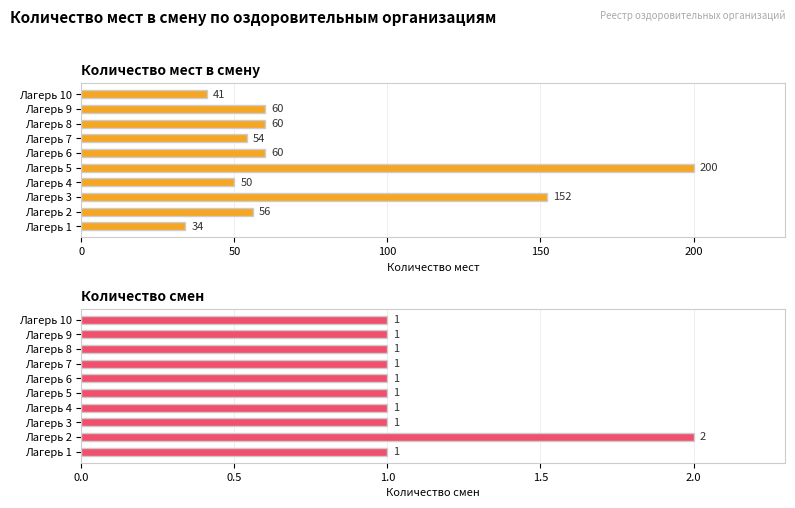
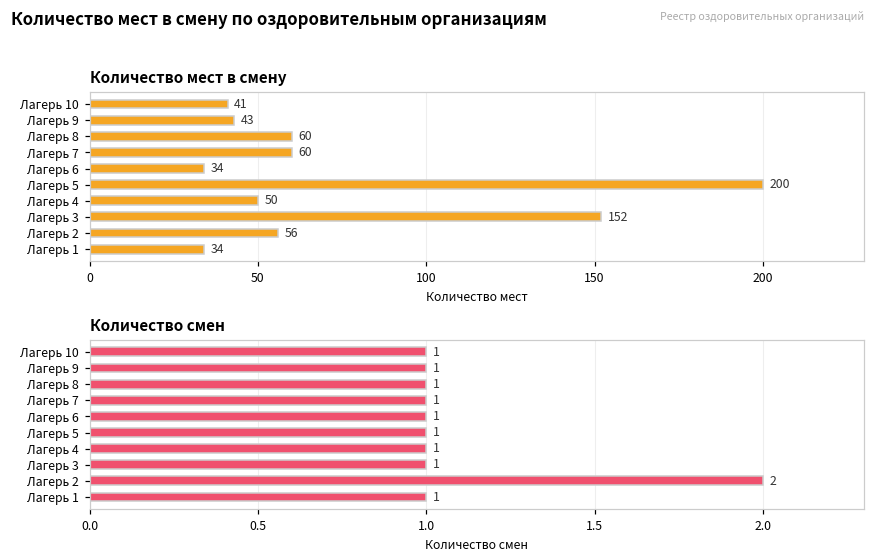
Количество мест в смену, Лагерь 9: 60 -> 43
Количество мест в смену, Лагерь 7: 54 -> 60
Количество мест в смену, Лагерь 6: 60 -> 34
